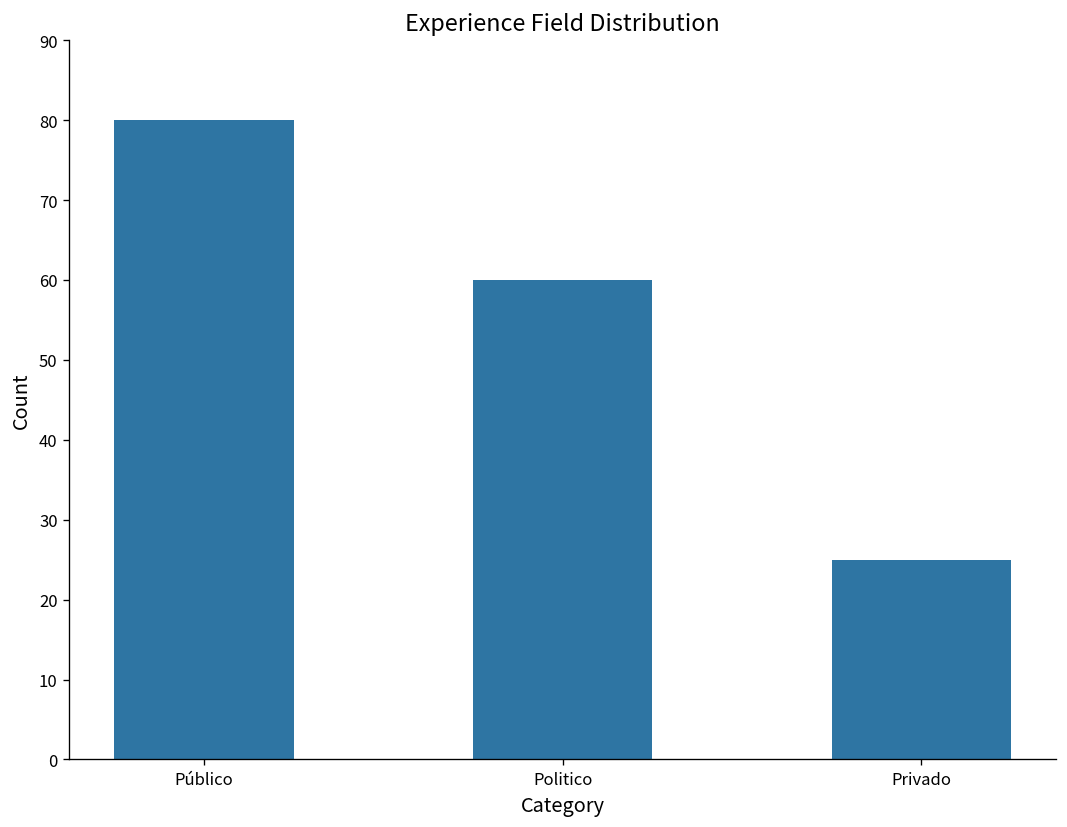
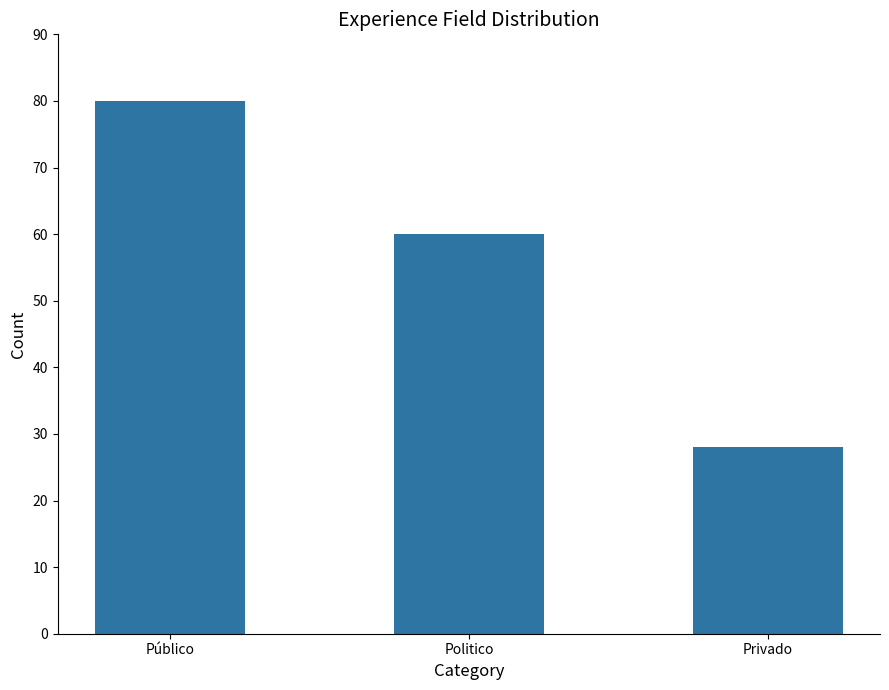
Privado: 25 -> 28
